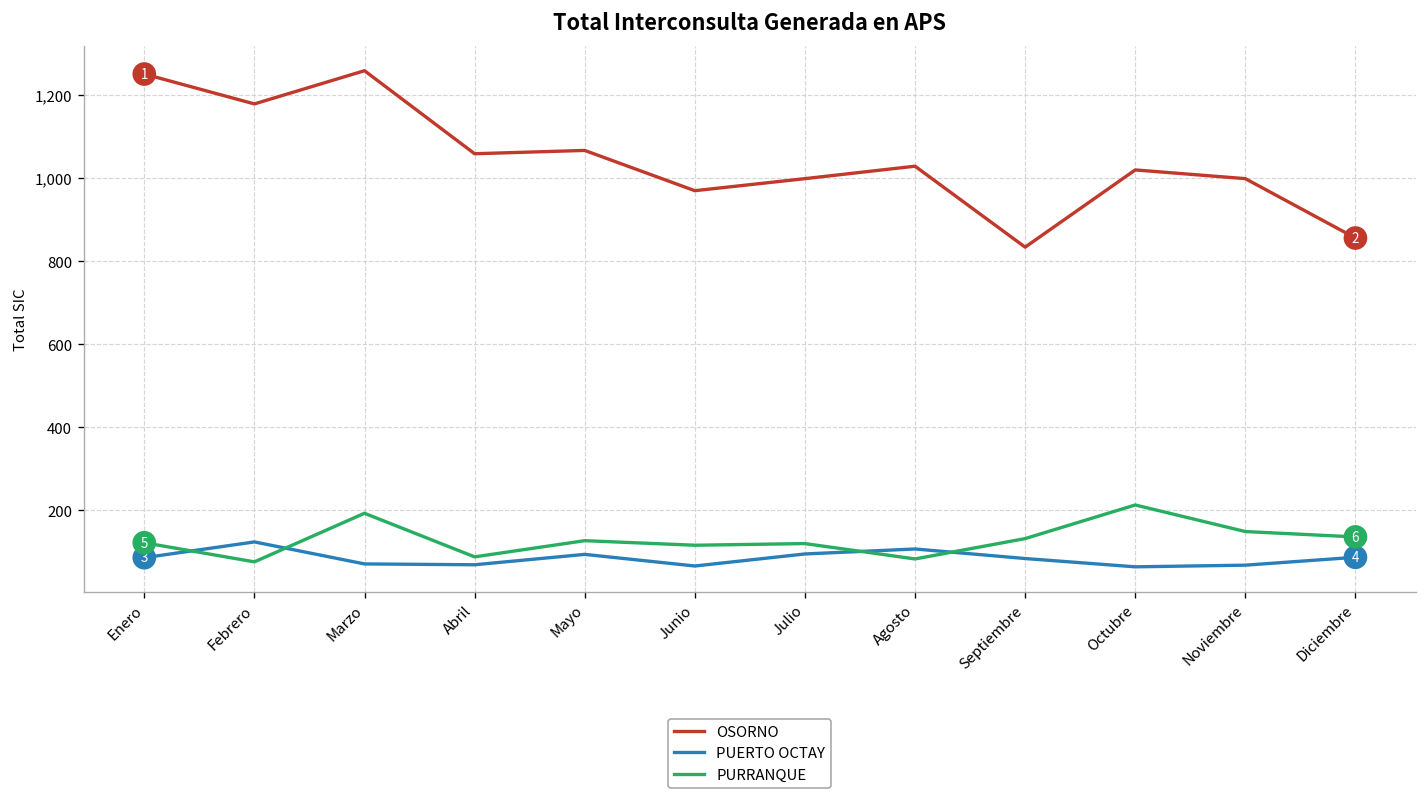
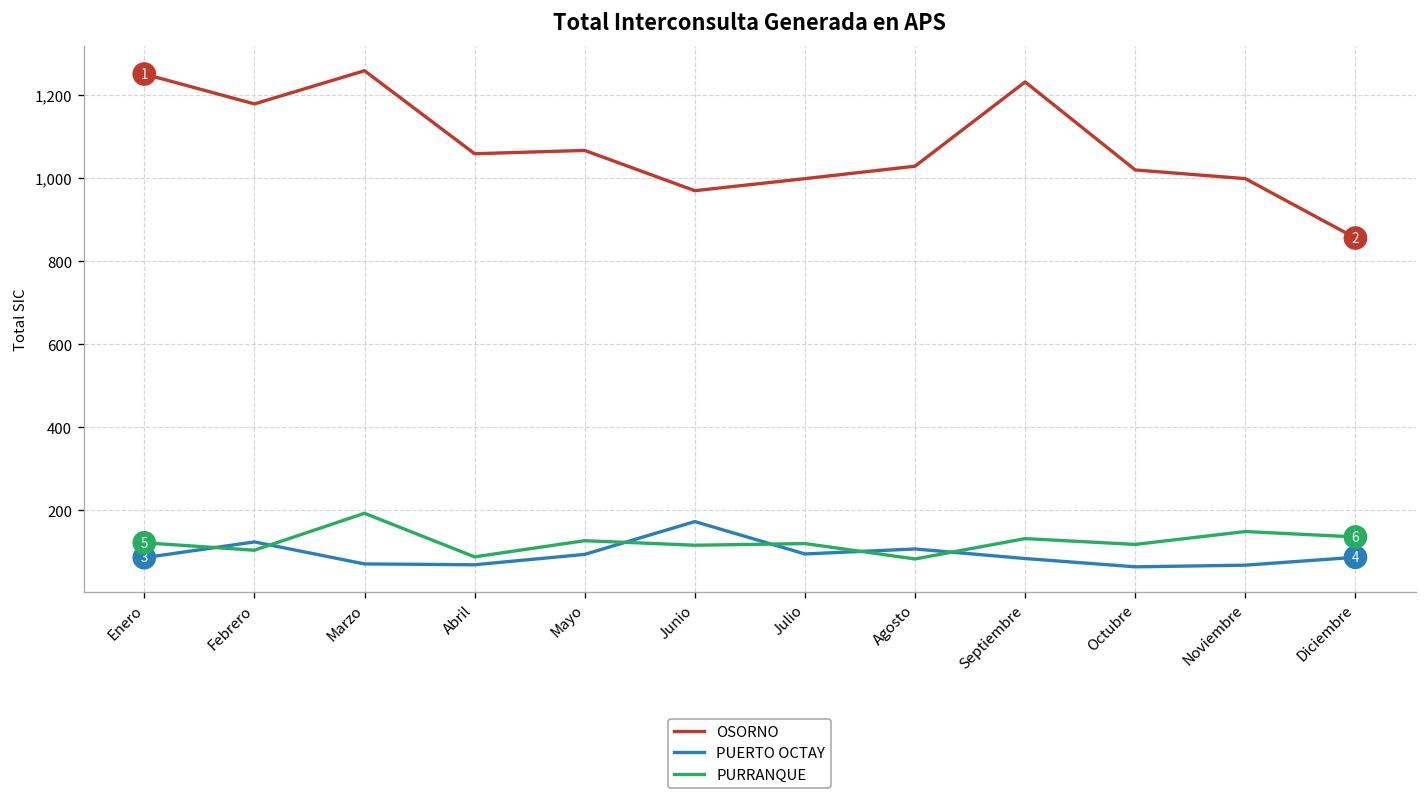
PURRANQUE, Febrero: 80 -> 100
PUERTO OCTAY, Junio: 70 -> 170
OSORNO, Septiembre: 830 -> 1,230
PURRANQUE, Octubre: 210 -> 120
